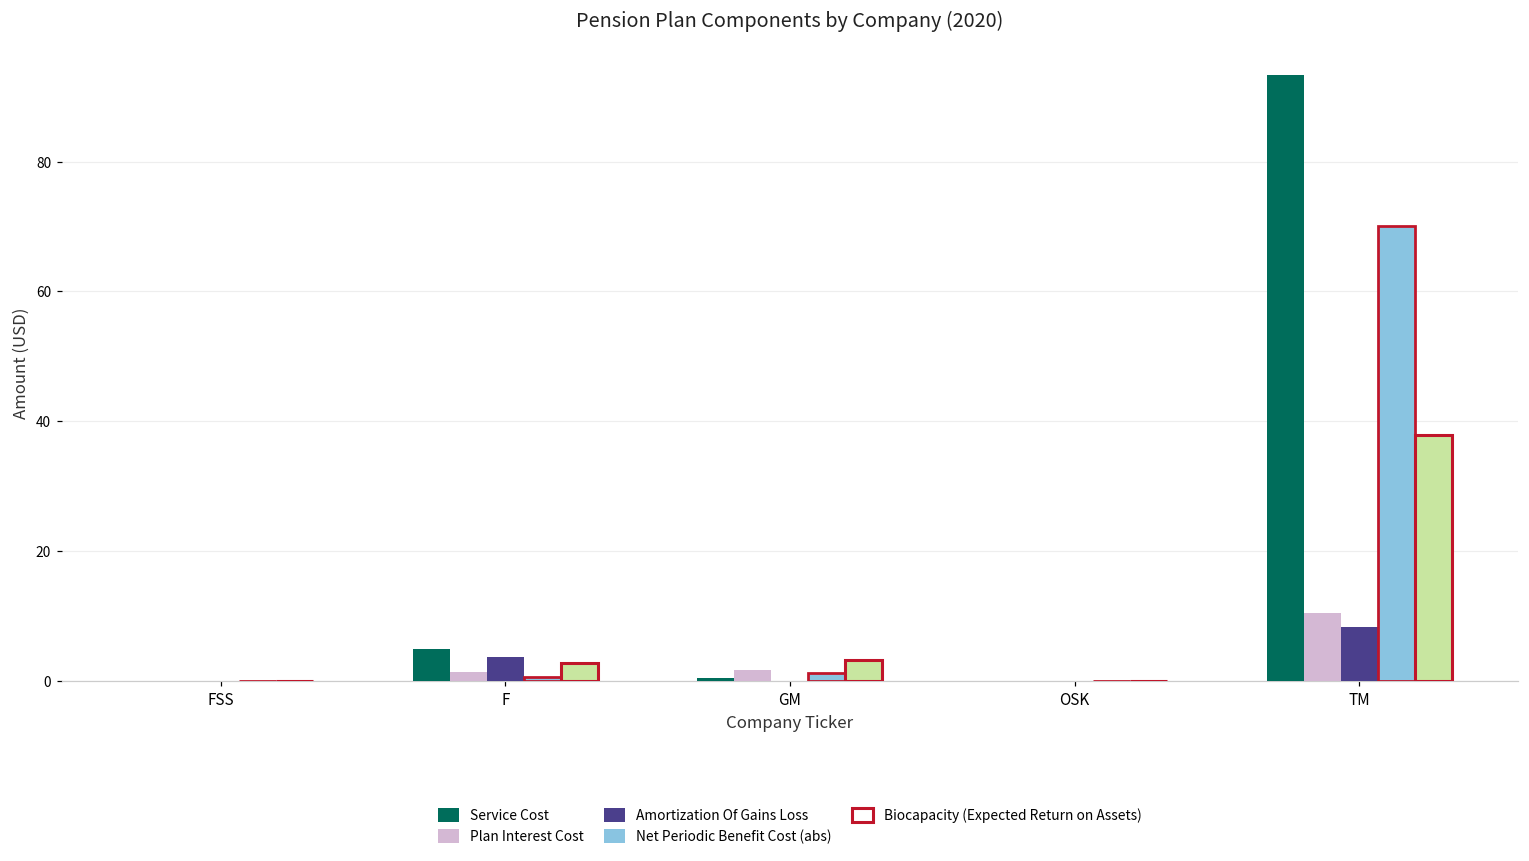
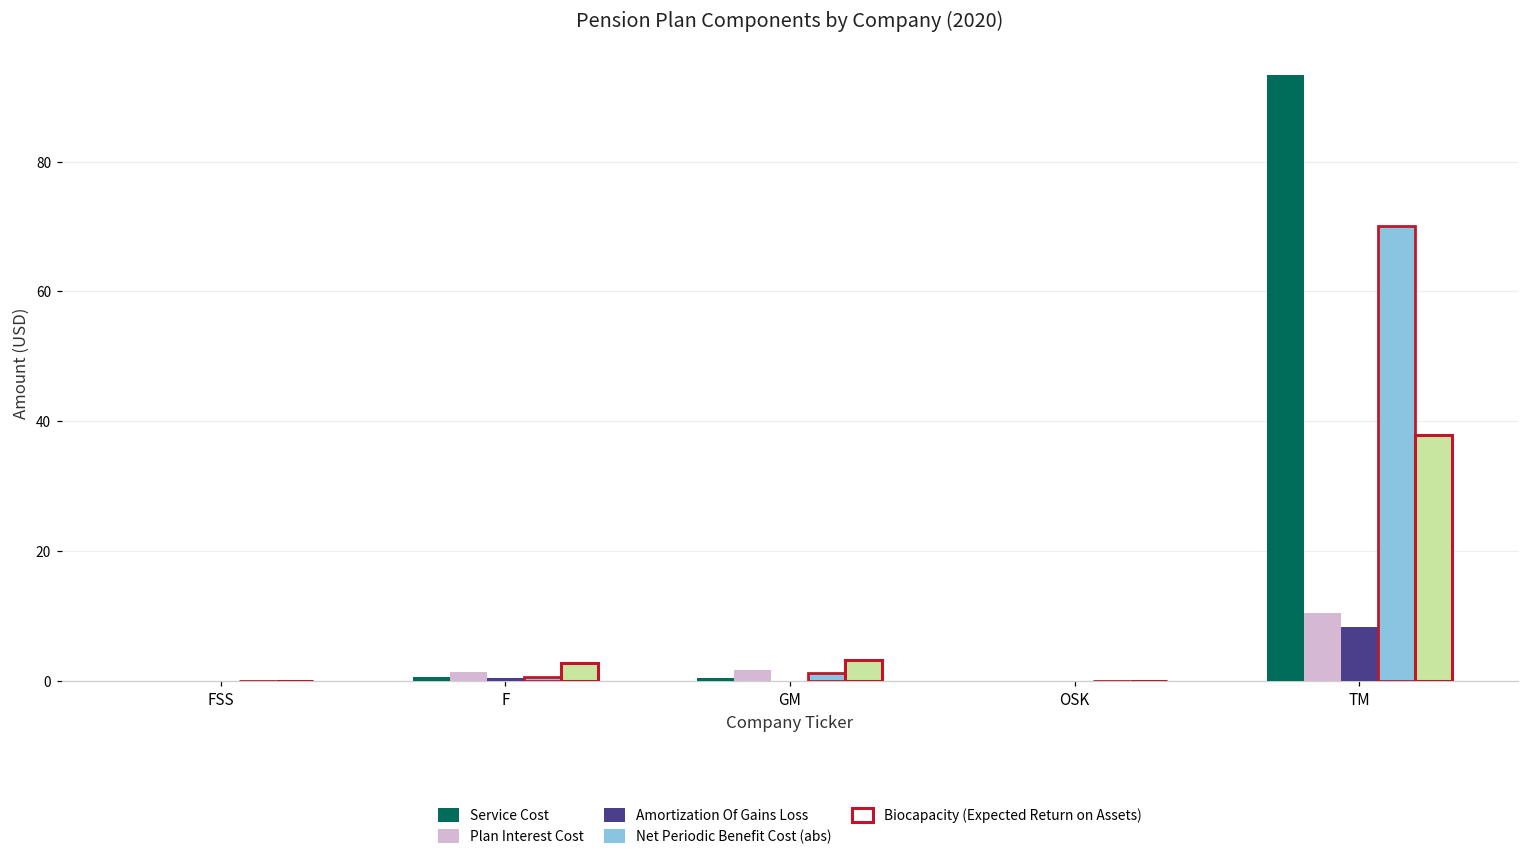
Service Cost, F: 5 -> 1
Amortization Of Gains Loss, F: 4 -> 0
